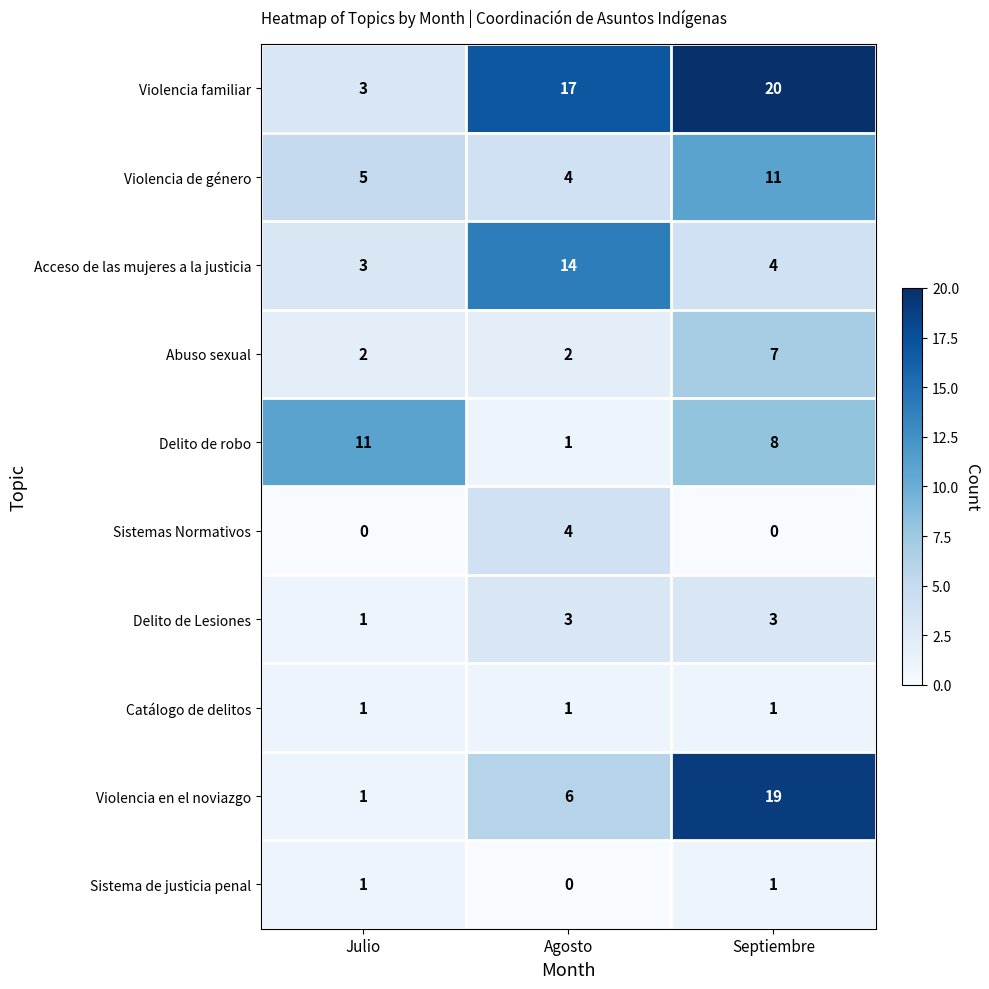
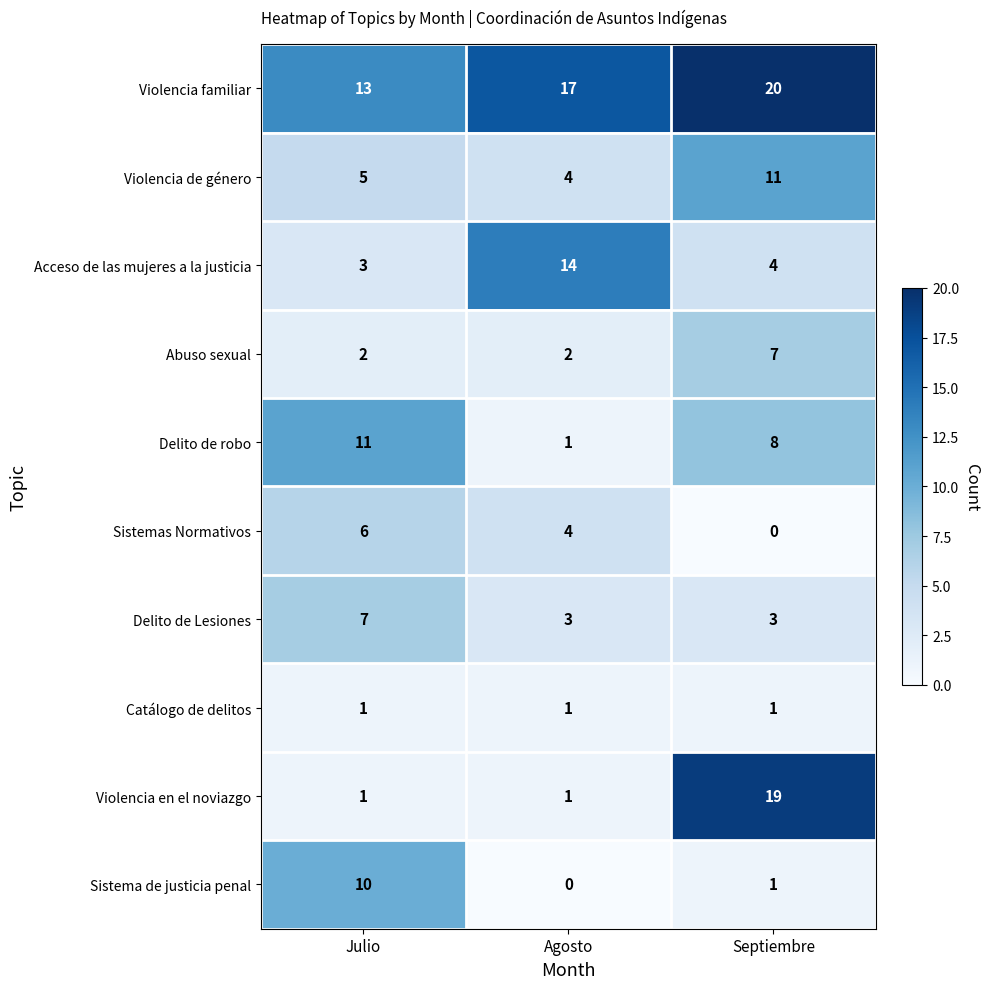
Violencia familiar, Julio: 3 -> 13
Sistemas Normativos, Julio: 0 -> 6
Delito de Lesiones, Julio: 1 -> 7
Violencia en el noviazgo, Agosto: 6 -> 1
Sistema de justicia penal, Julio: 1 -> 10
